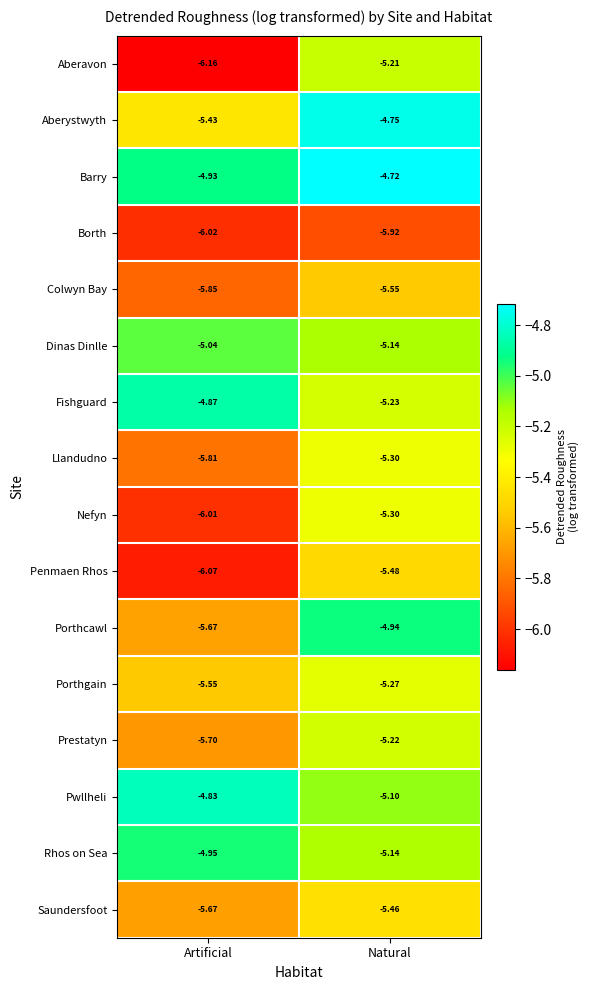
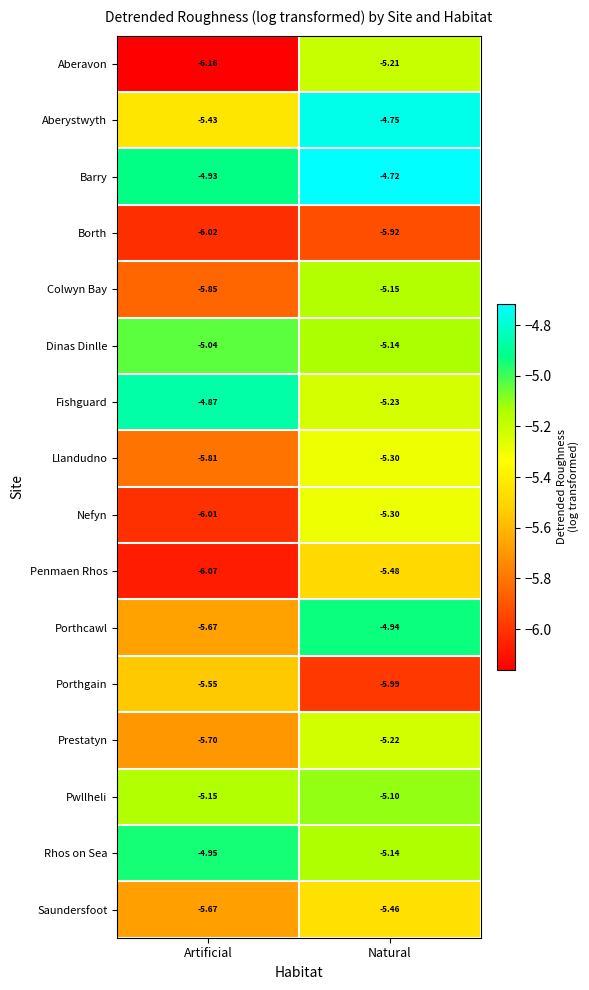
Colwyn Bay, Natural: -5.55 -> -5.15
Porthgain, Natural: -5.27 -> -5.99
Pwllheli, Artificial: -4.83 -> -5.15
